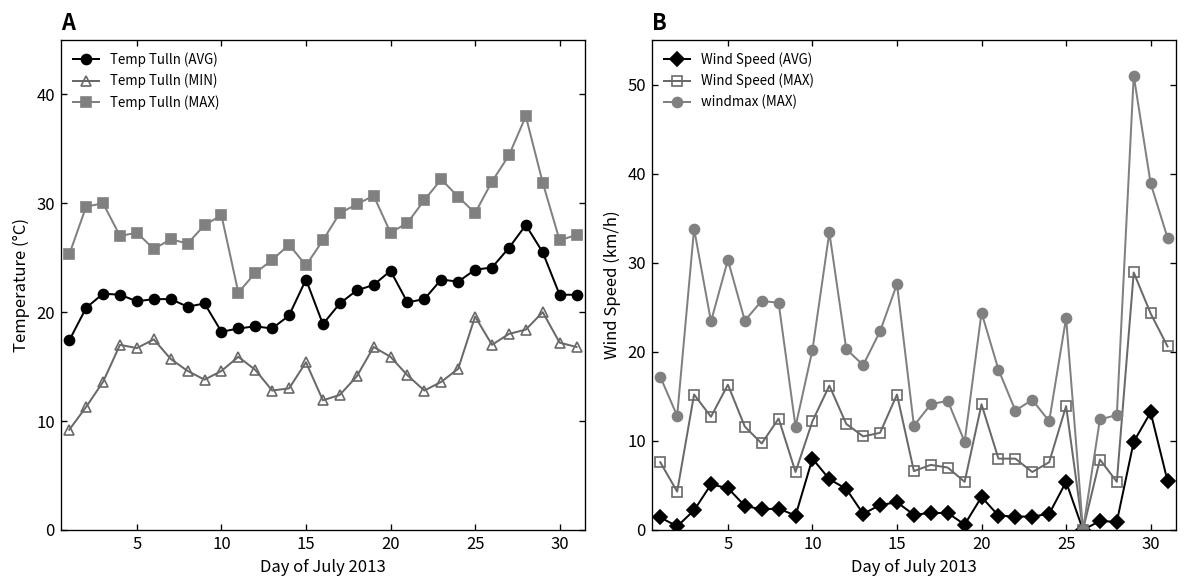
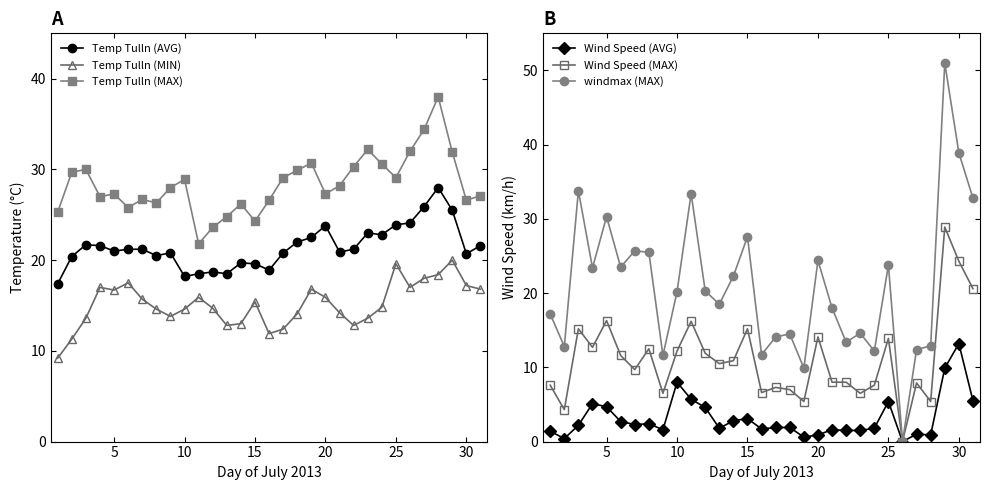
A, Temp Tulln (AVG), 15: 23 -> 20
A, Temp Tulln (AVG), 30: 22 -> 21
B, Wind Speed (AVG), 20: 4 -> 1
